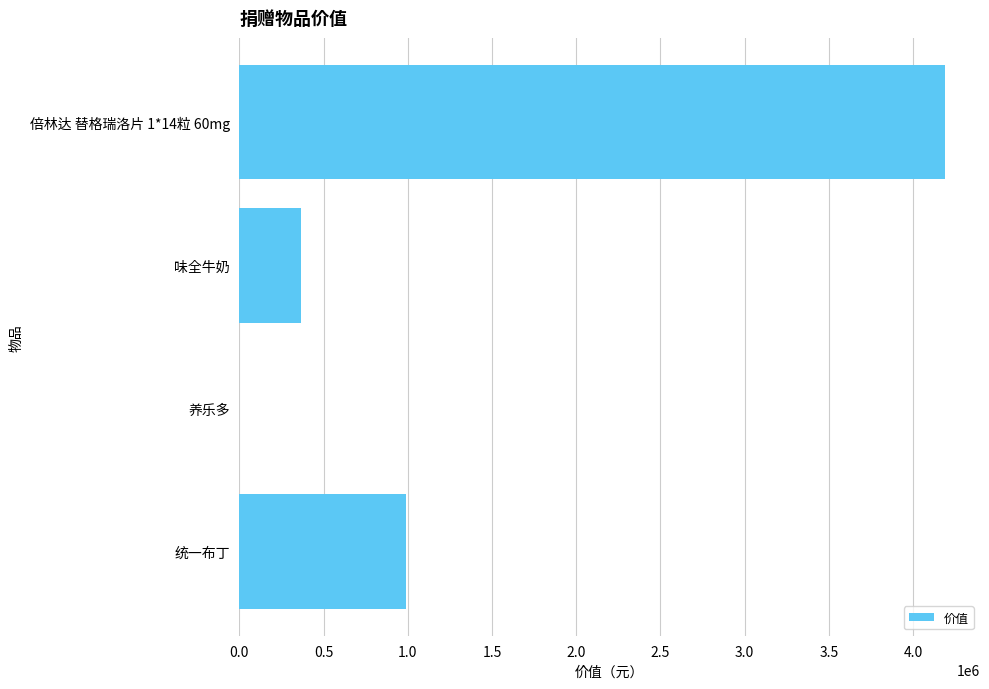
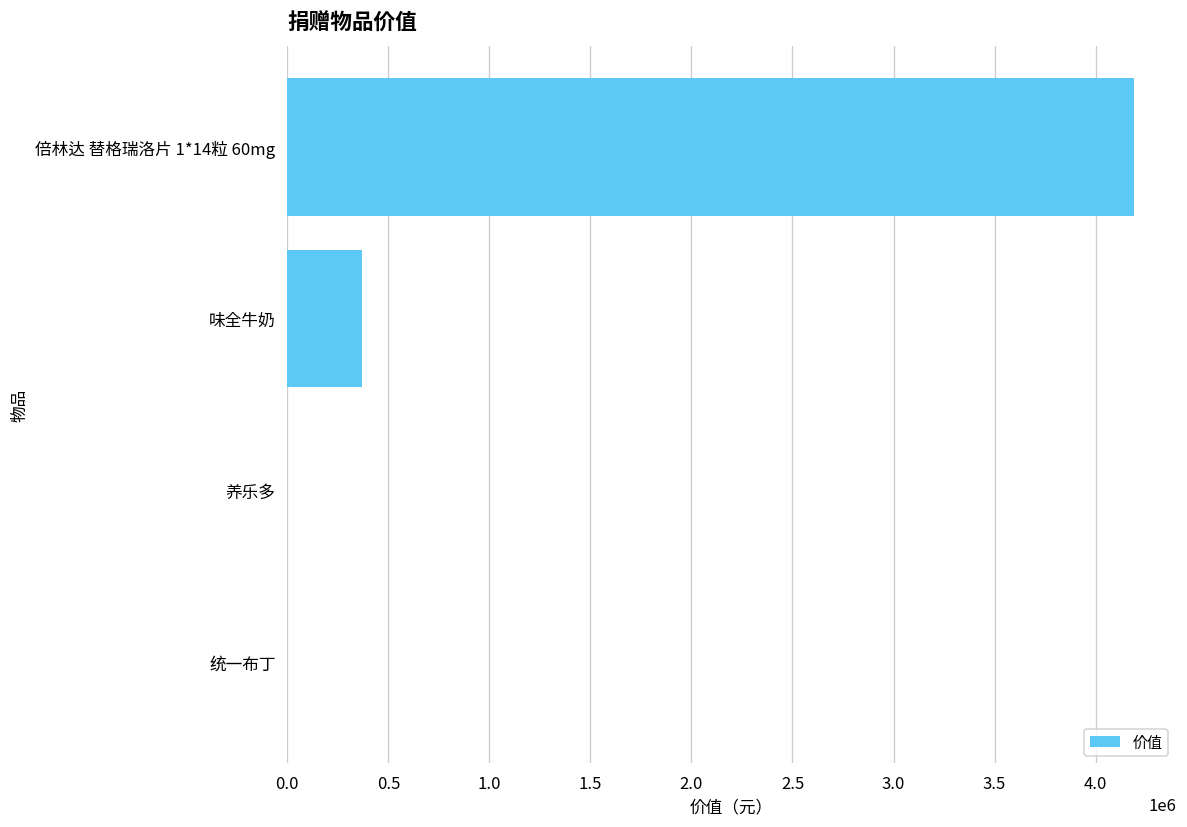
统一布丁: 990000 -> 0
